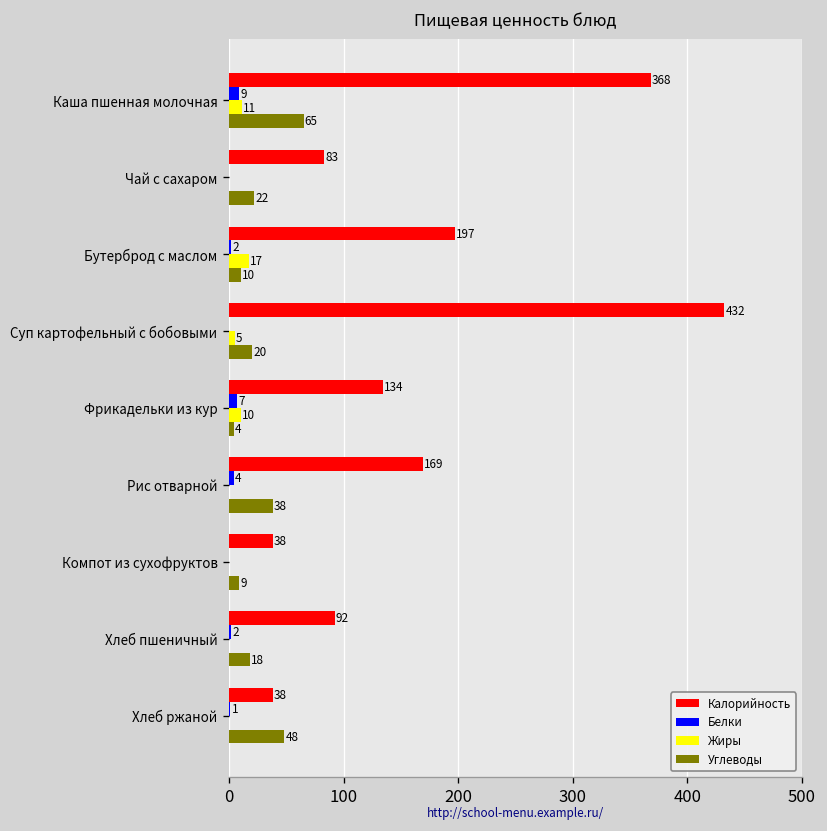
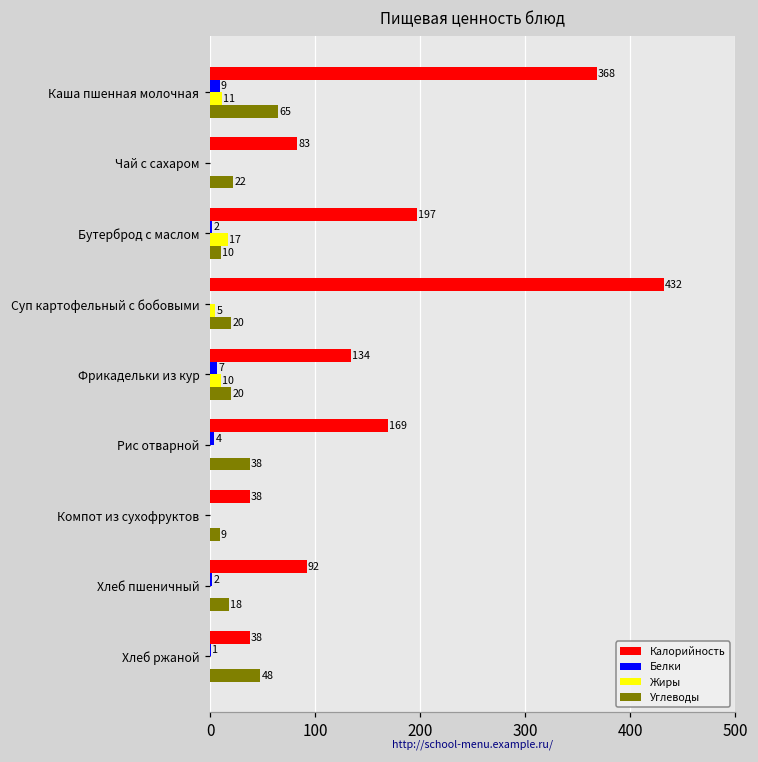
Углеводы, Фрикадельки из кур: 4 -> 20
